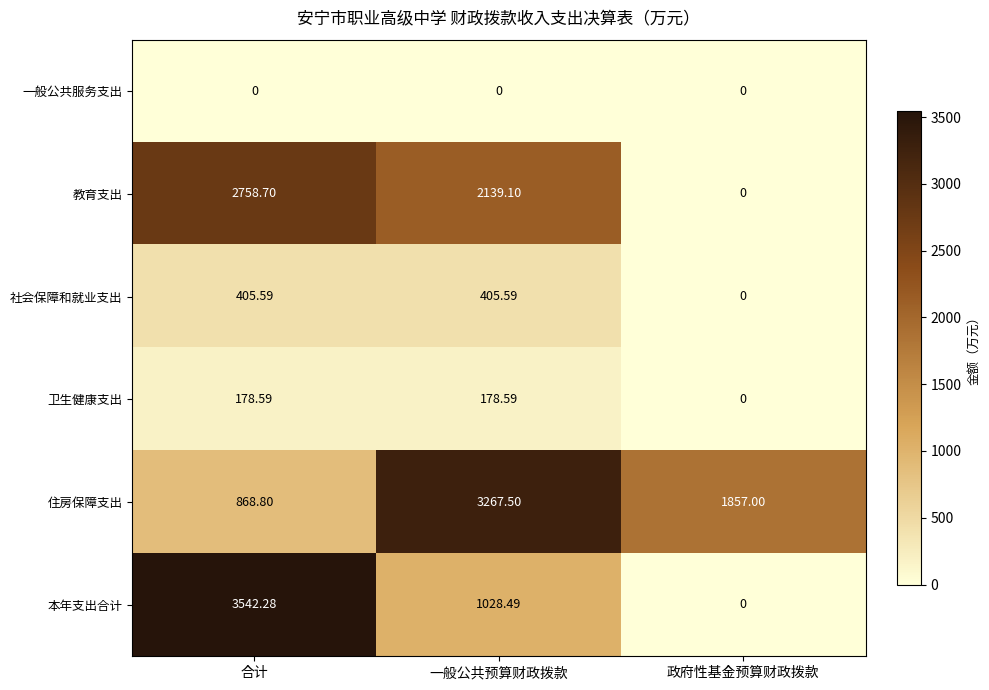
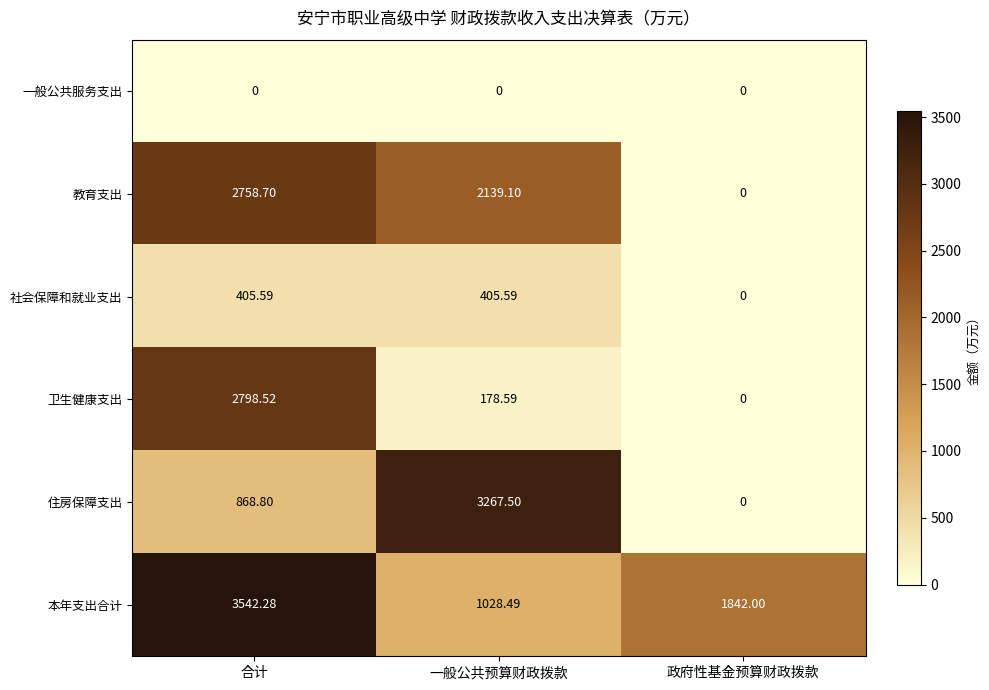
卫生健康支出, 合计: 178.59 -> 2798.52
住房保障支出, 政府性基金预算财政拨款: 1857.00 -> 0
本年支出合计, 政府性基金预算财政拨款: 0 -> 1842.00
